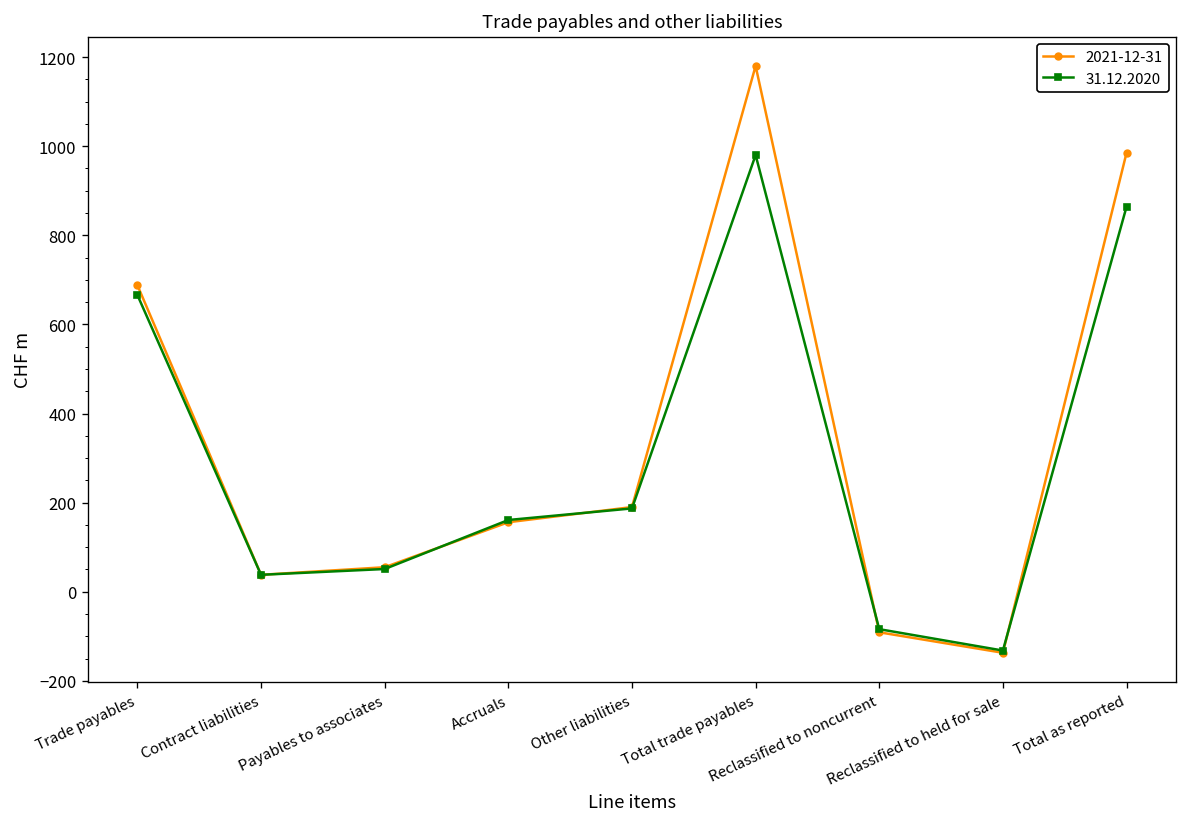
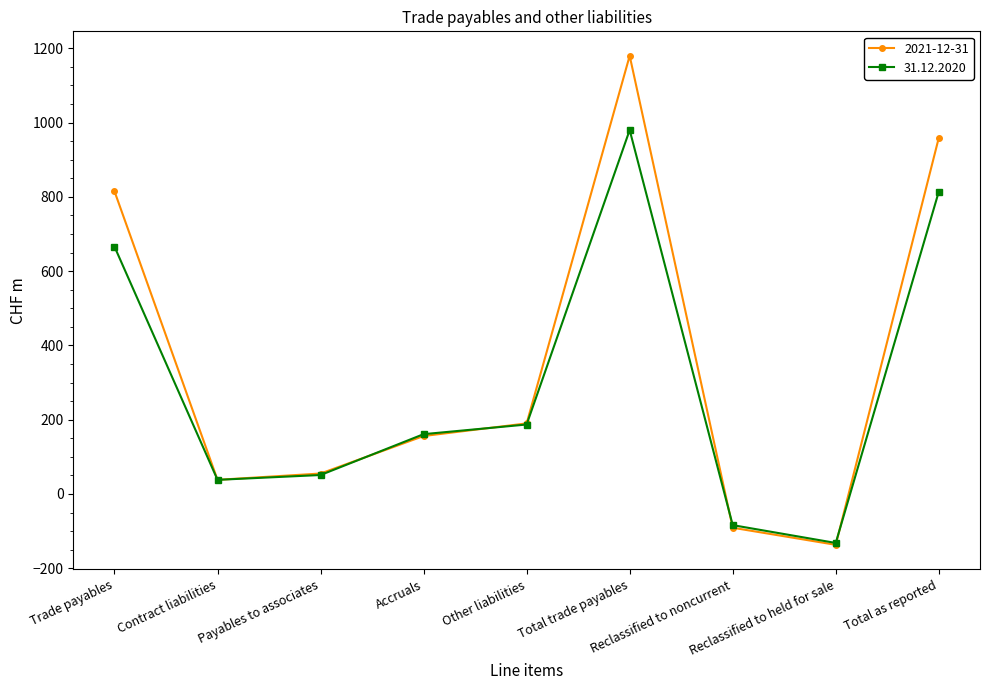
2021-12-31, Trade payables: 690 -> 820
2021-12-31, Total as reported: 990 -> 960
31.12.2020, Total as reported: 860 -> 810
